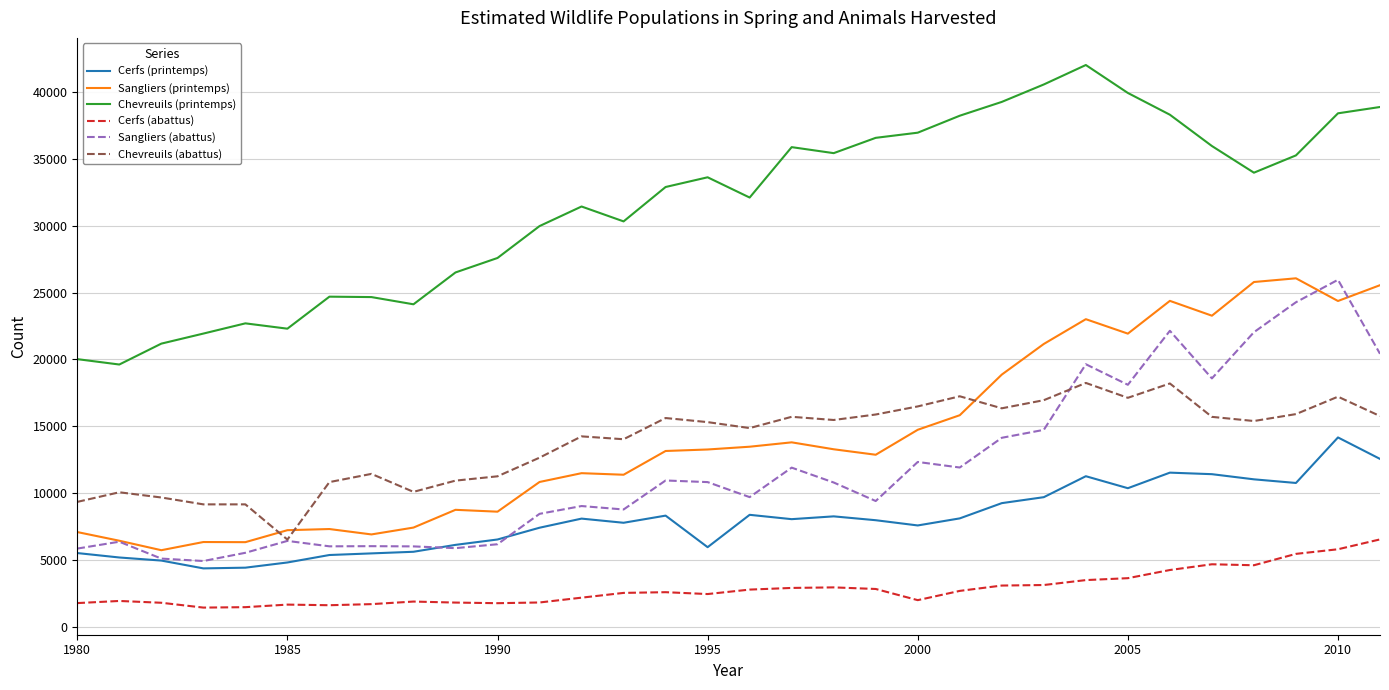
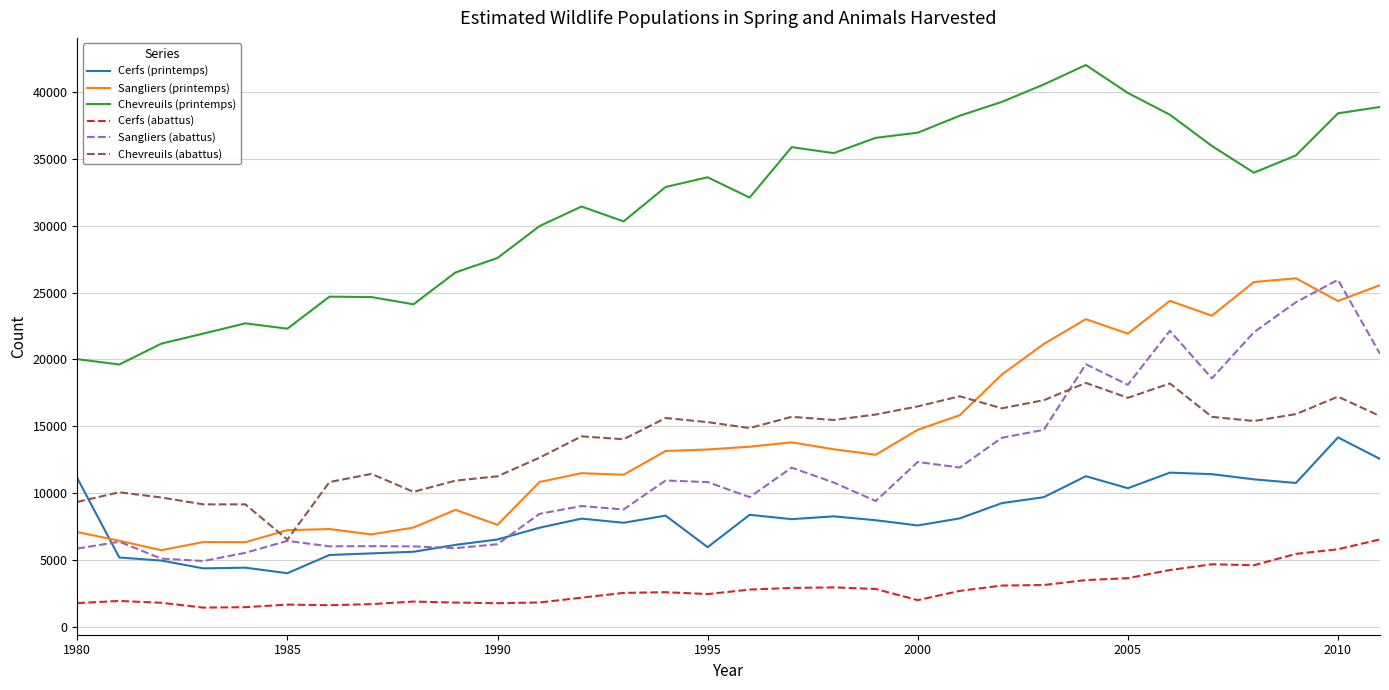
Cerfs (printemps), 1980: 5500 -> 11100
Cerfs (printemps), 1985: 4800 -> 4000
Sangliers (printemps), 1990: 8600 -> 7600
